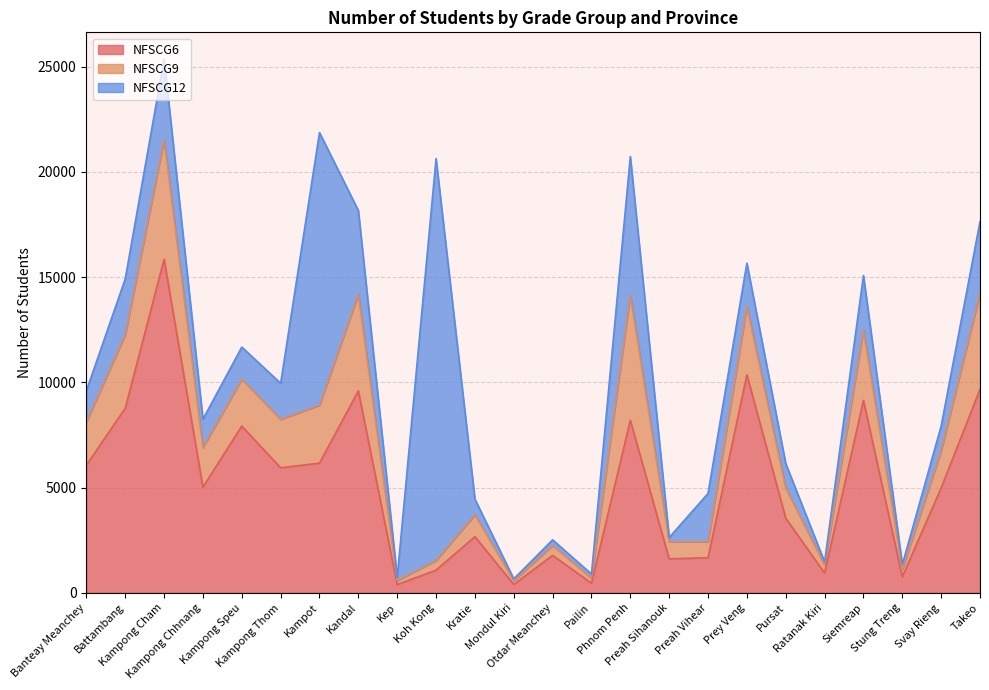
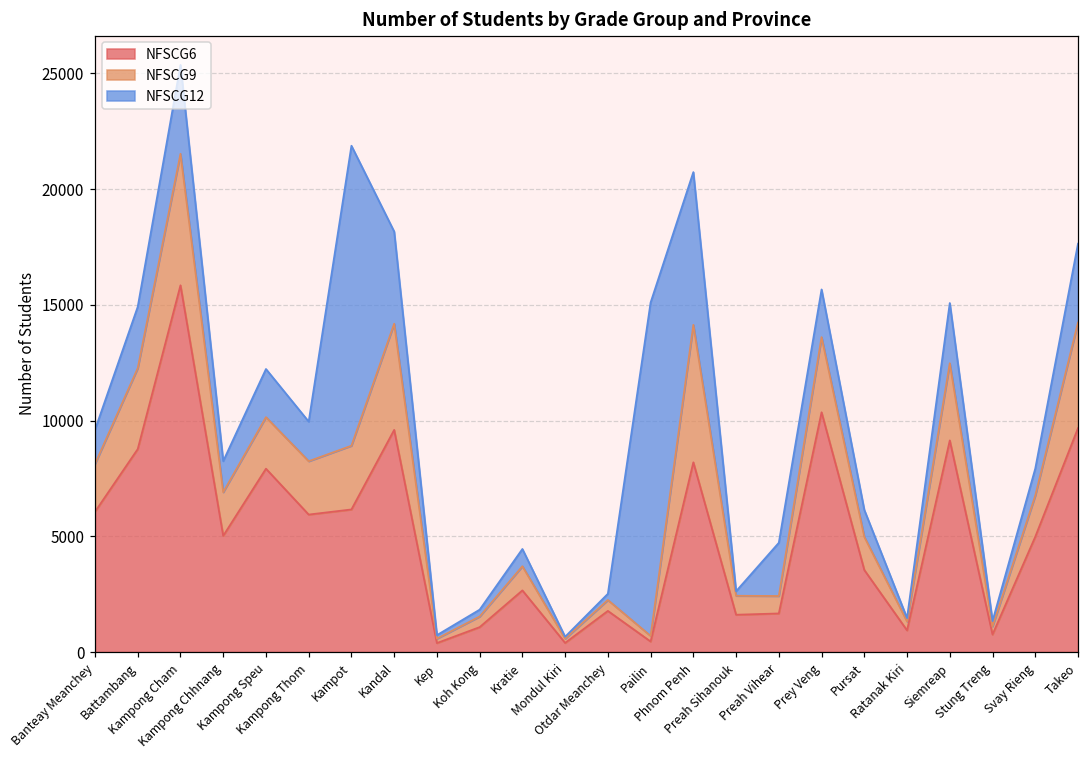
NFSCG12, Kampong Speu: 1500 -> 2100
NFSCG12, Koh Kong: 19100 -> 300
NFSCG12, Pailin: 200 -> 14400
